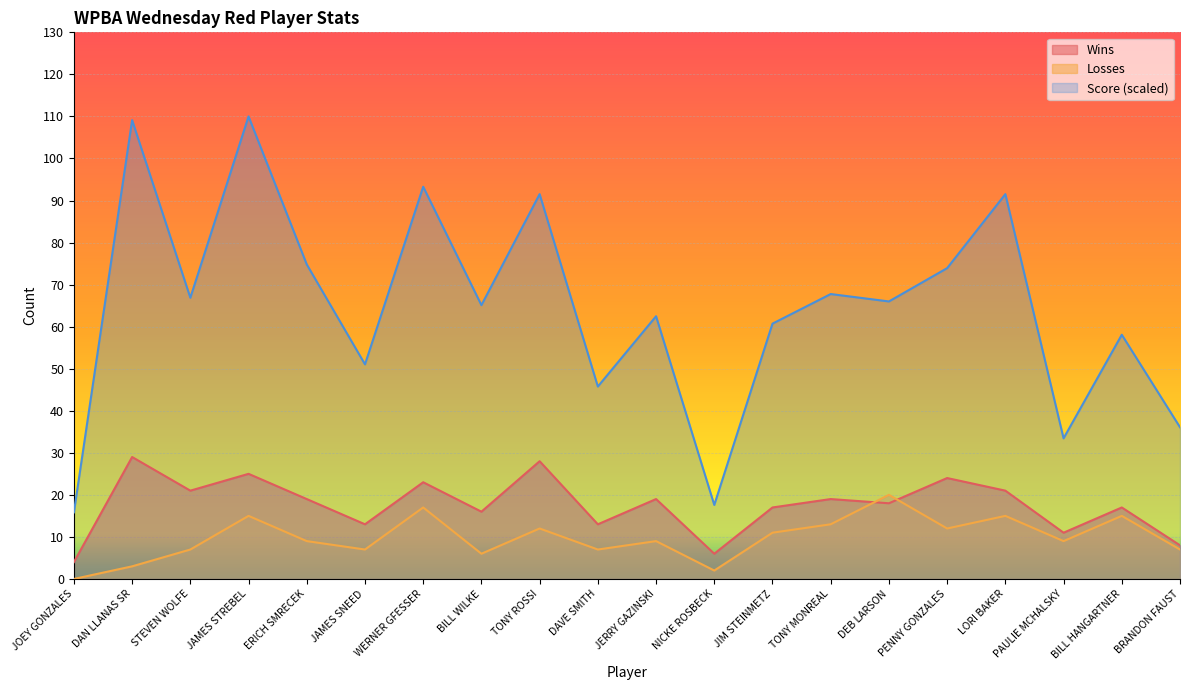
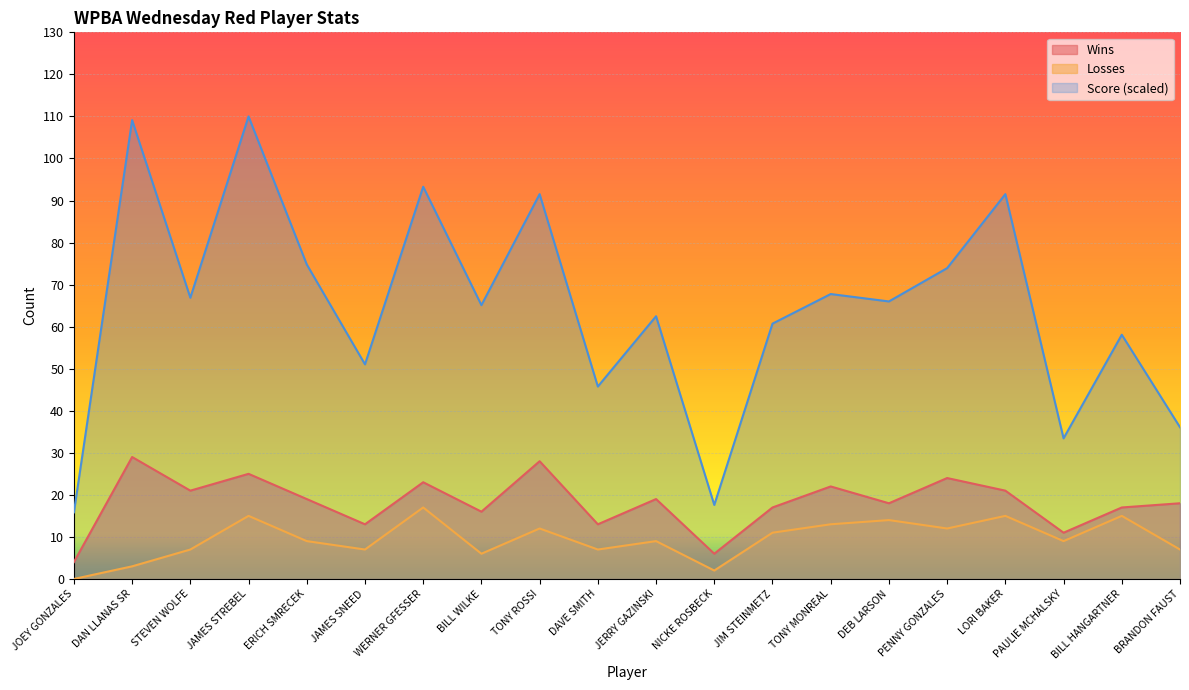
Wins, TONY MONREAL: 19 -> 22
Losses, DEB LARSON: 20 -> 14
Wins, BRANDON FAUST: 8 -> 18
